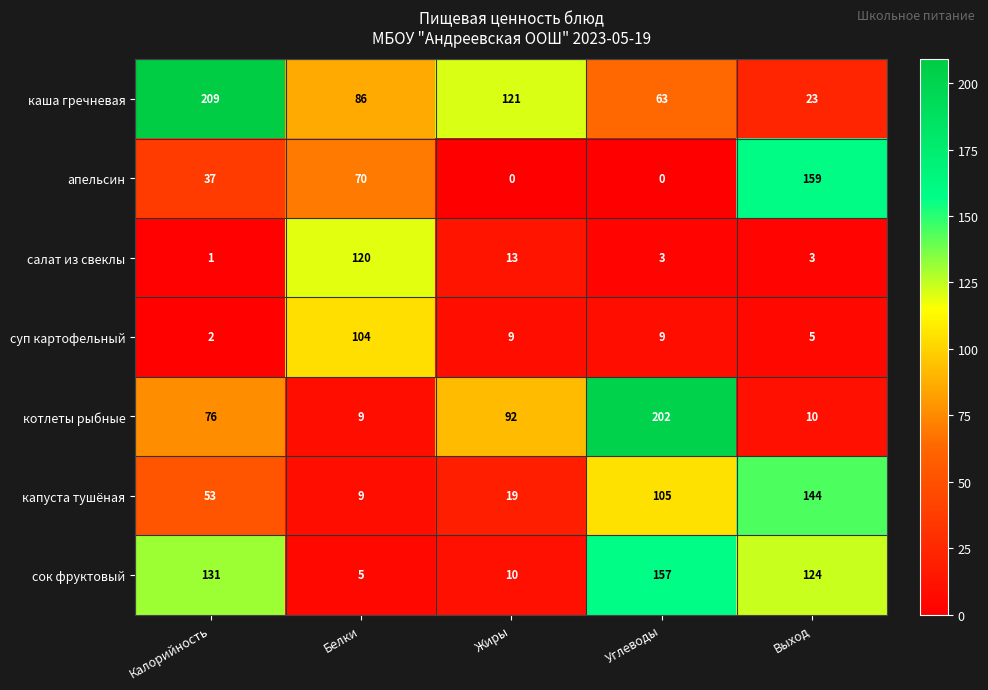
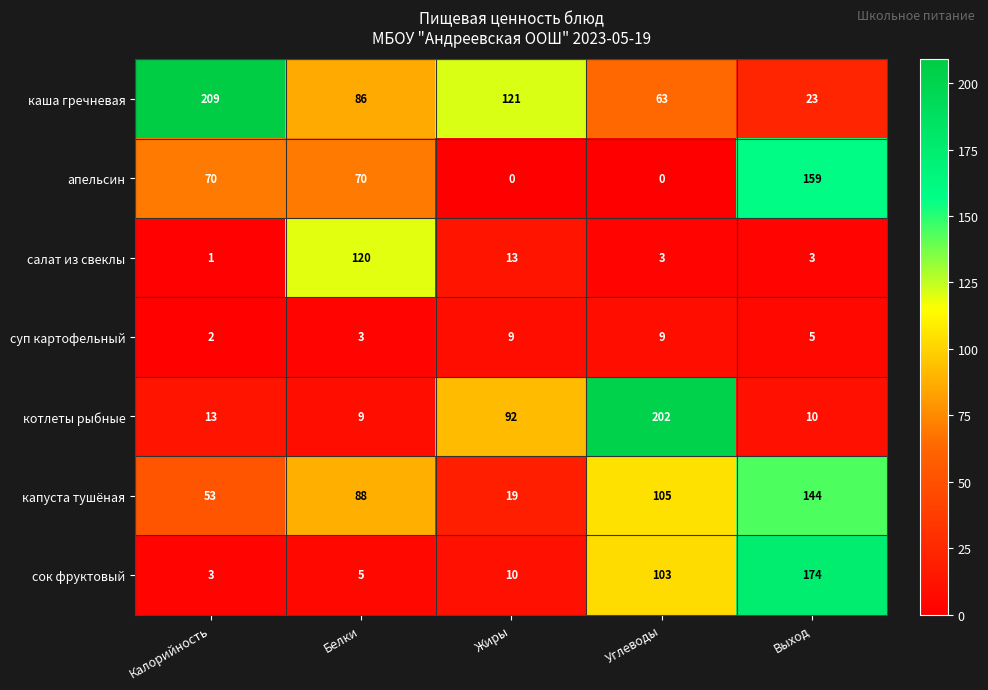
апельсин, Калорийность: 37 -> 70
суп картофельный, Белки: 104 -> 3
котлеты рыбные, Калорийность: 76 -> 13
капуста тушёная, Белки: 9 -> 88
сок фруктовый, Калорийность: 131 -> 3
сок фруктовый, Углеводы: 157 -> 103
сок фруктовый, Выход: 124 -> 174
